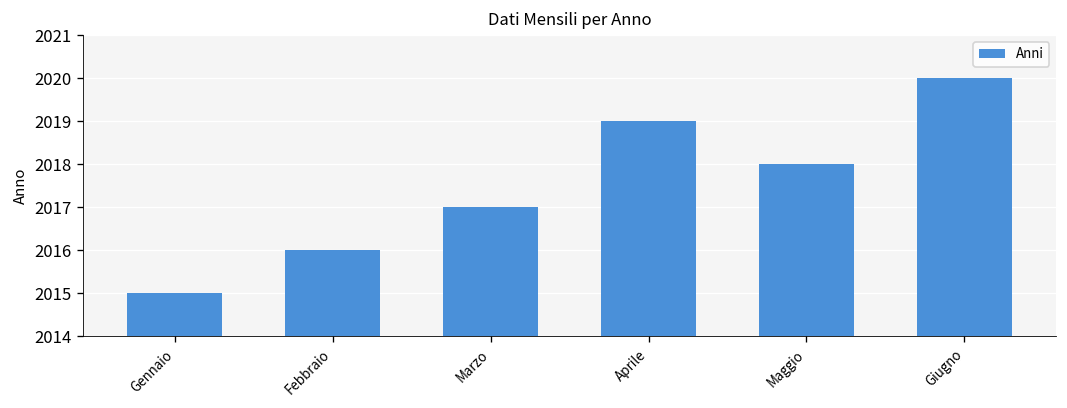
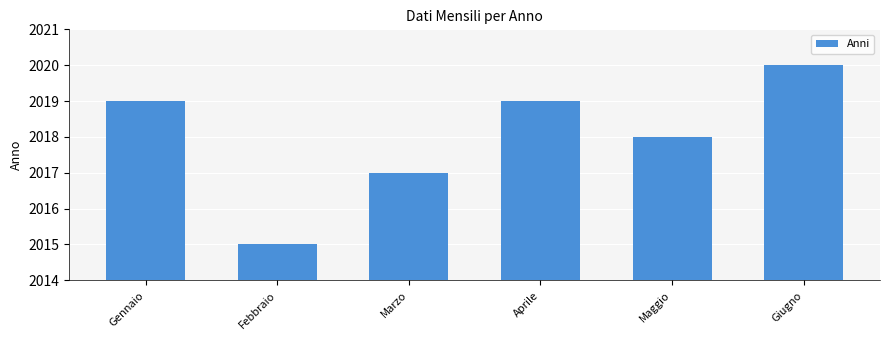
Gennaio: 2015 -> 2019
Febbraio: 2016 -> 2015
